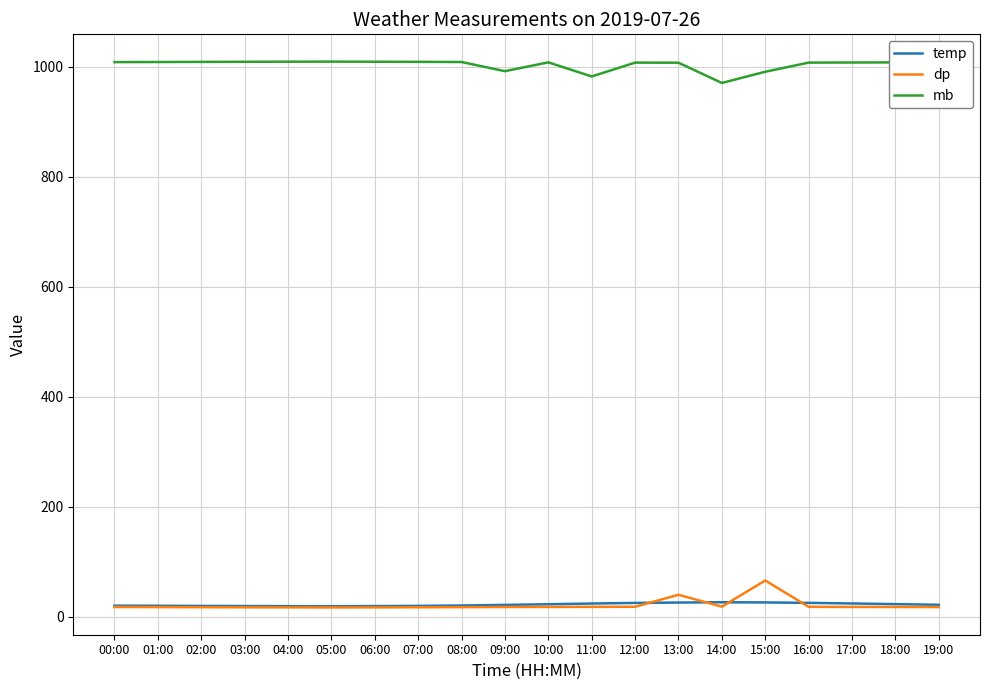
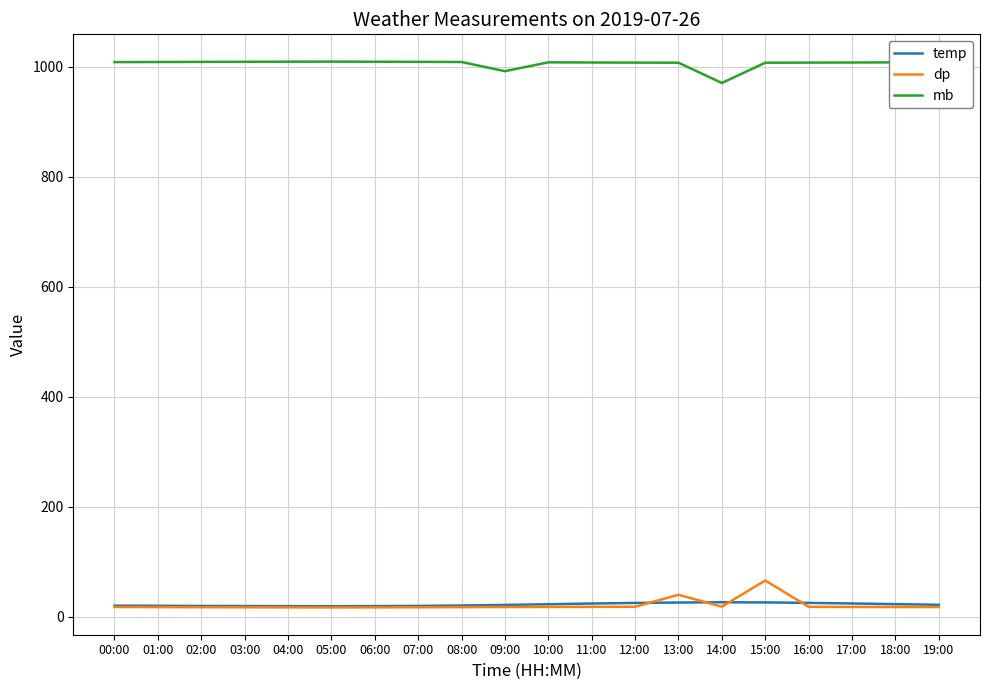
mb, 11:00: 980 -> 1010
mb, 15:00: 990 -> 1010
